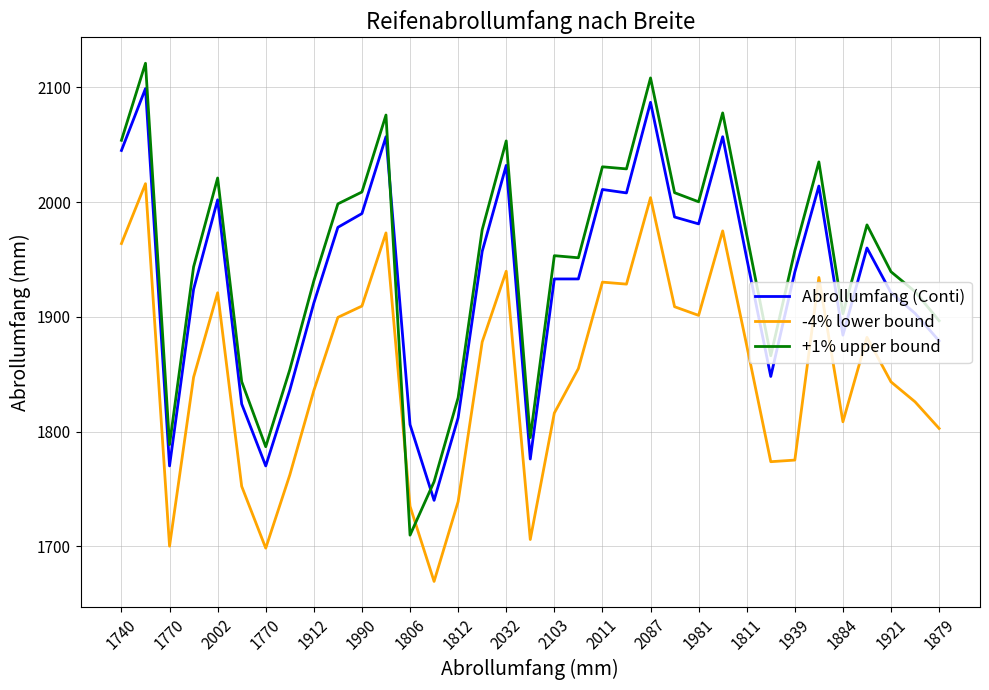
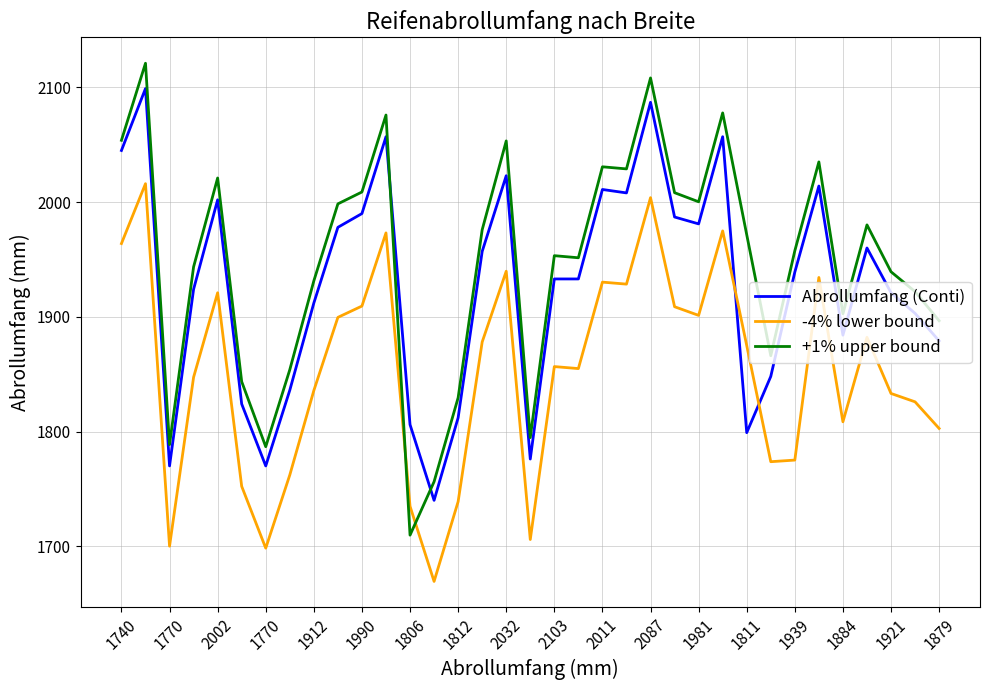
Abrollumfang (Conti), 2032: 2032 -> 2023
-4% lower bound, 2103: 1816 -> 1857
Abrollumfang (Conti), 1811: 1951 -> 1799
-4% lower bound, 1921: 1843 -> 1833
